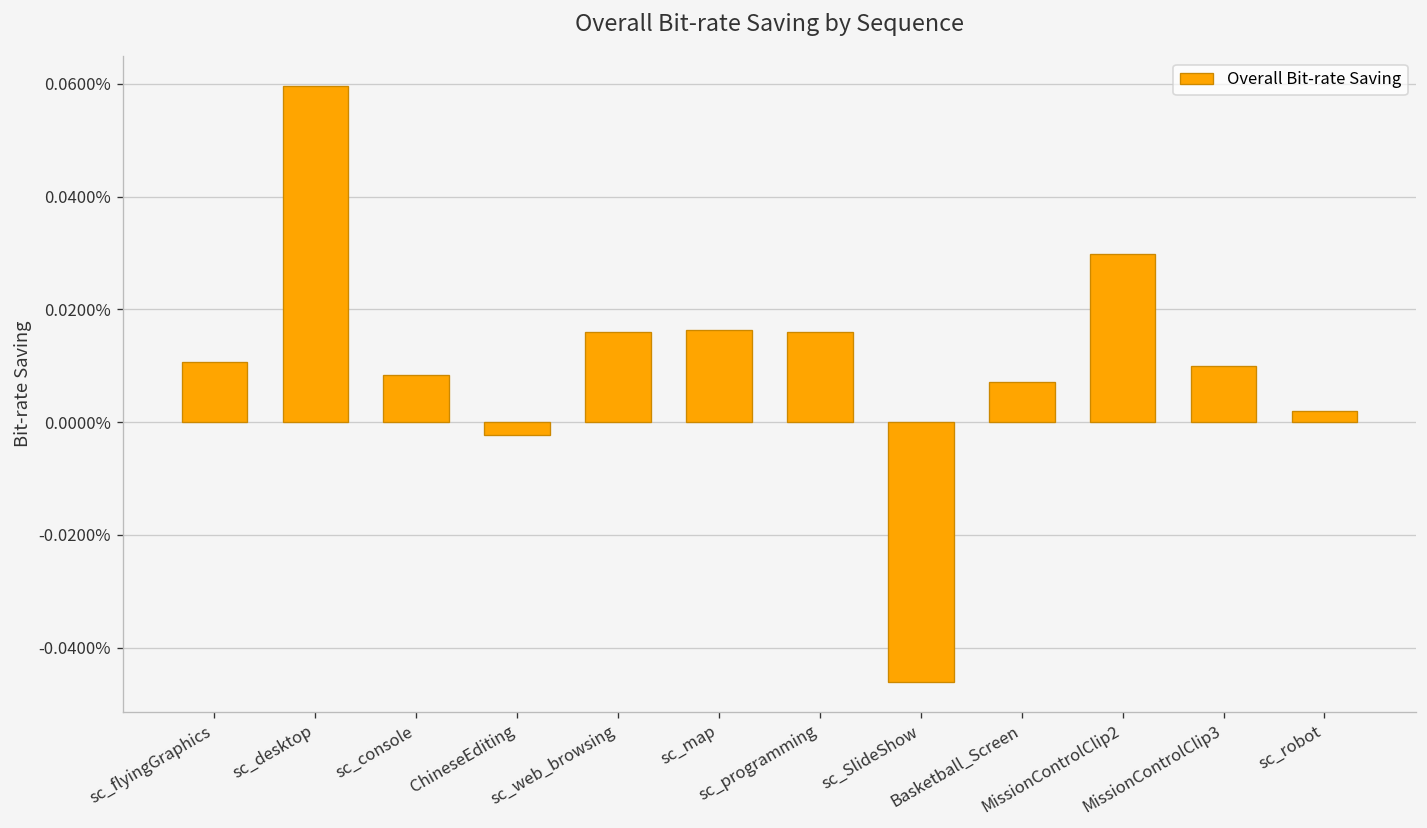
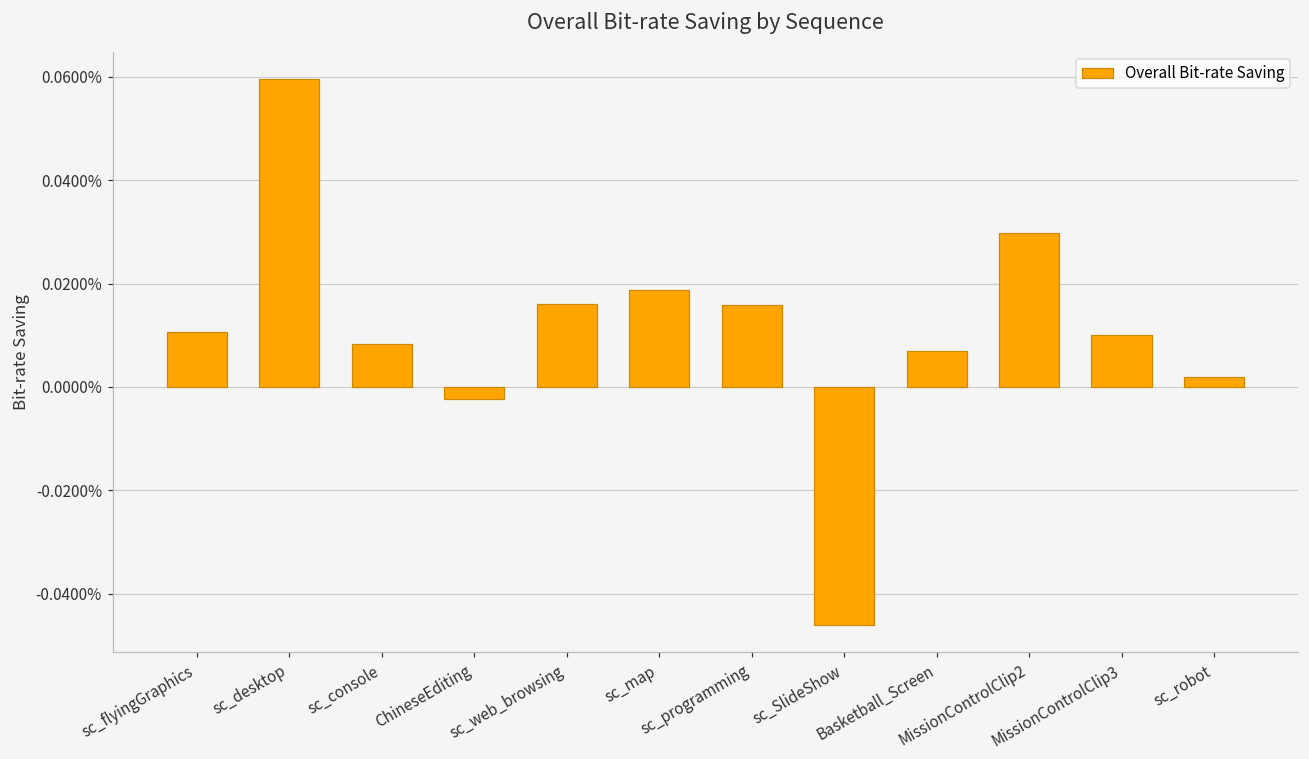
sc_map: 0.016% -> 0.019%
